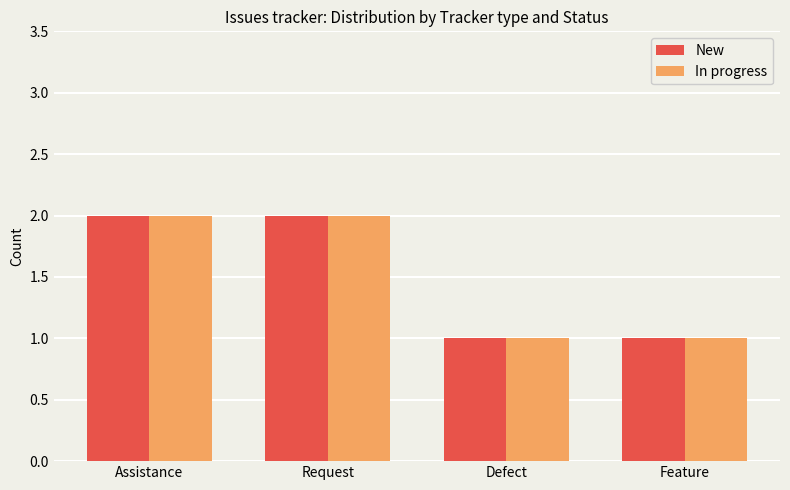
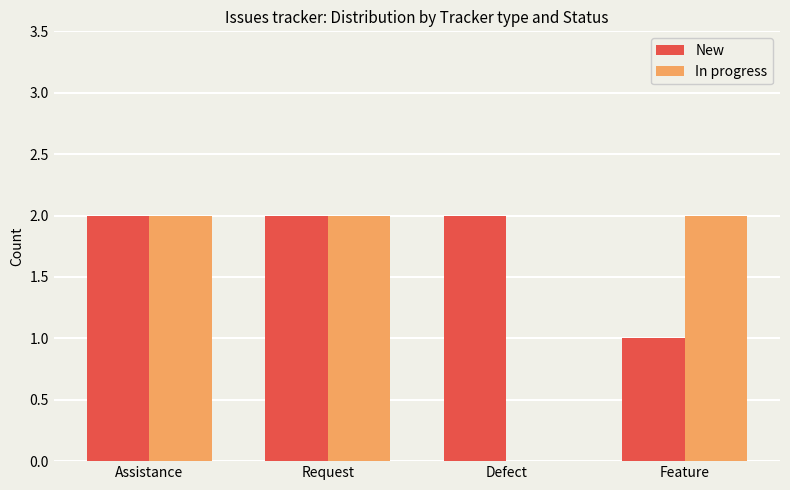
New, Defect: 1 -> 2
In progress, Defect: 1 -> 0
In progress, Feature: 1 -> 2
